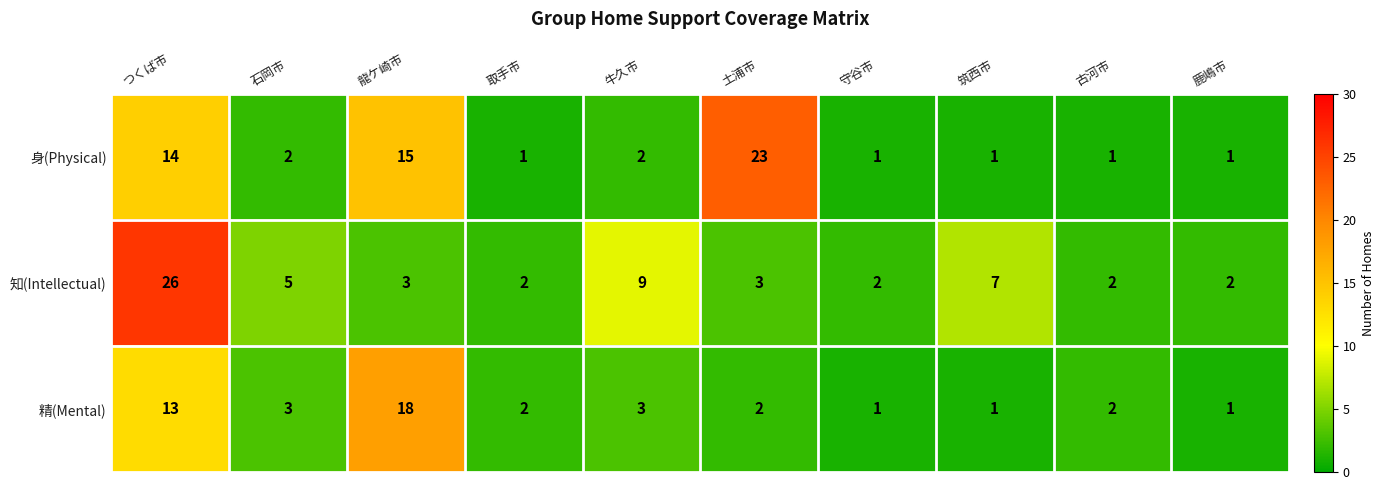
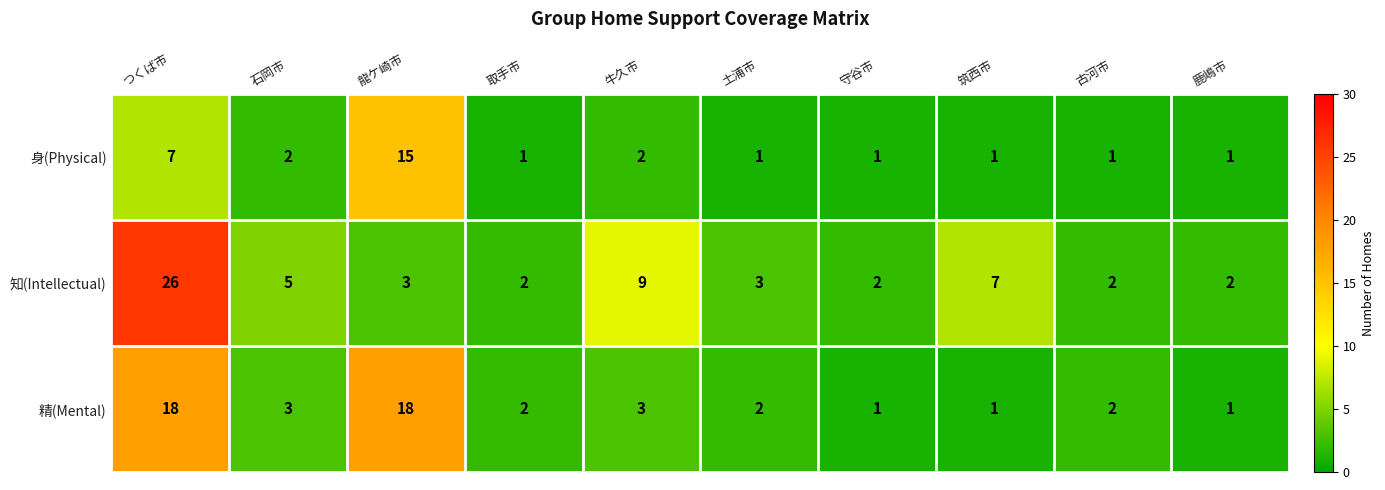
身(Physical), つくば市: 14 -> 7
身(Physical), 土浦市: 23 -> 1
精(Mental), つくば市: 13 -> 18
